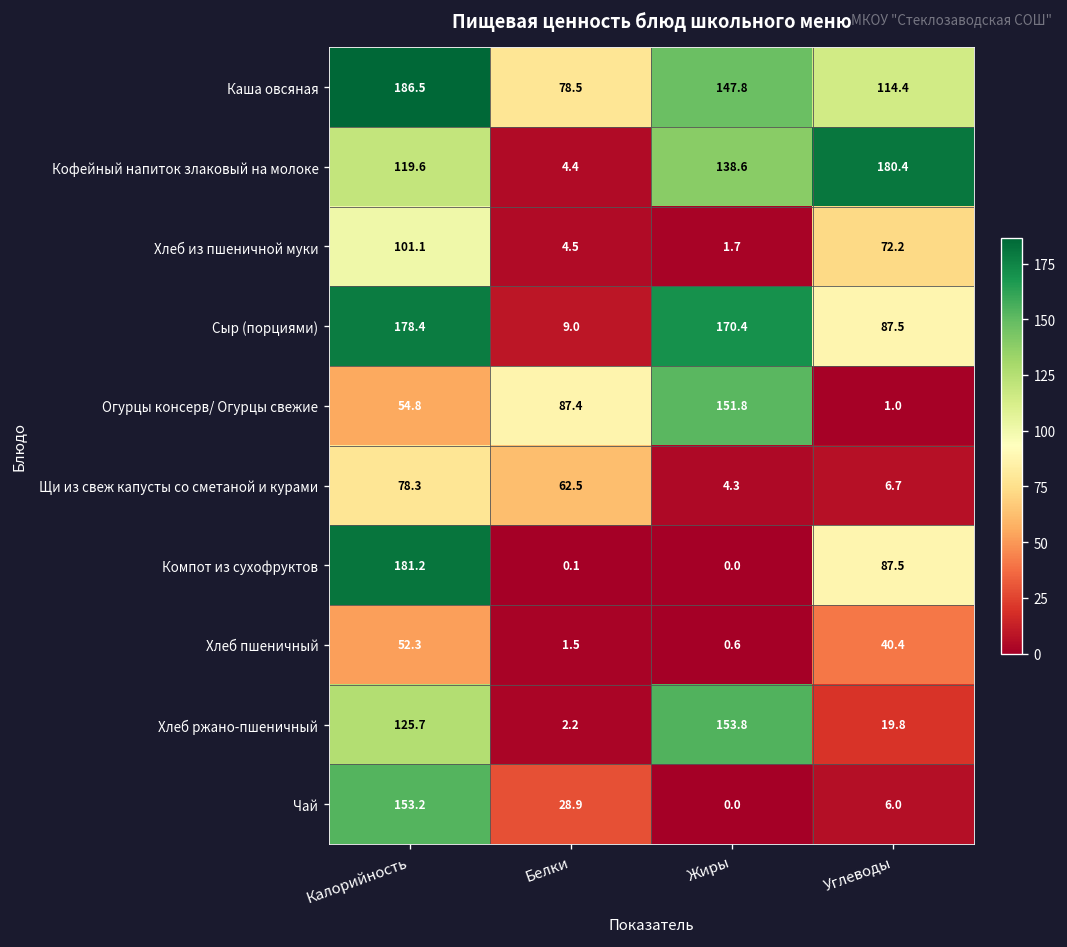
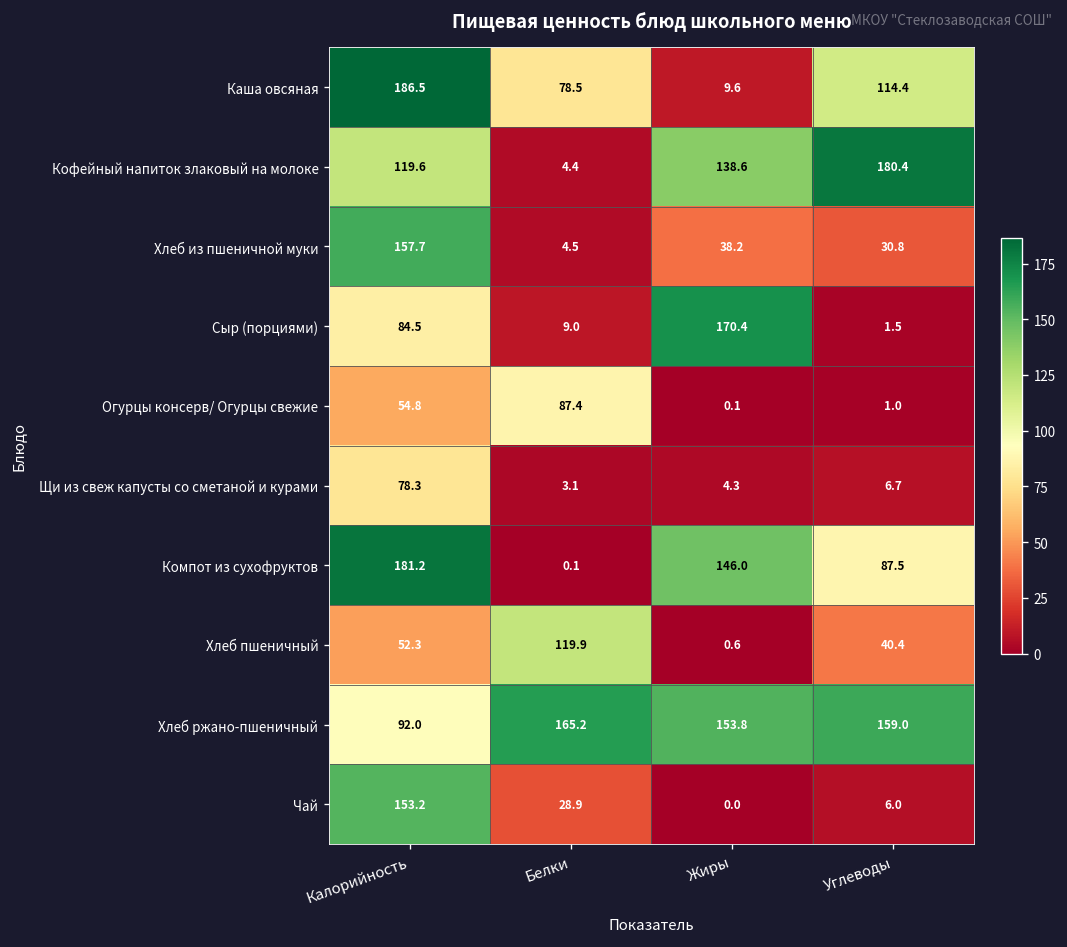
Каша овсяная, Жиры: 147.8 -> 9.6
Хлеб из пшеничной муки, Калорийность: 101.1 -> 157.7
Хлеб из пшеничной муки, Жиры: 1.7 -> 38.2
Хлеб из пшеничной муки, Углеводы: 72.2 -> 30.8
Сыр (порциями), Калорийность: 178.4 -> 84.5
Сыр (порциями), Углеводы: 87.5 -> 1.5
Огурцы консерв/ Огурцы свежие, Жиры: 151.8 -> 0.1
Щи из свеж капусты со сметаной и курами, Белки: 62.5 -> 3.1
Компот из сухофруктов, Жиры: 0.0 -> 146.0
Хлеб пшеничный, Белки: 1.5 -> 119.9
Хлеб ржано-пшеничный, Калорийность: 125.7 -> 92.0
Хлеб ржано-пшеничный, Белки: 2.2 -> 165.2
Хлеб ржано-пшеничный, Углеводы: 19.8 -> 159.0
